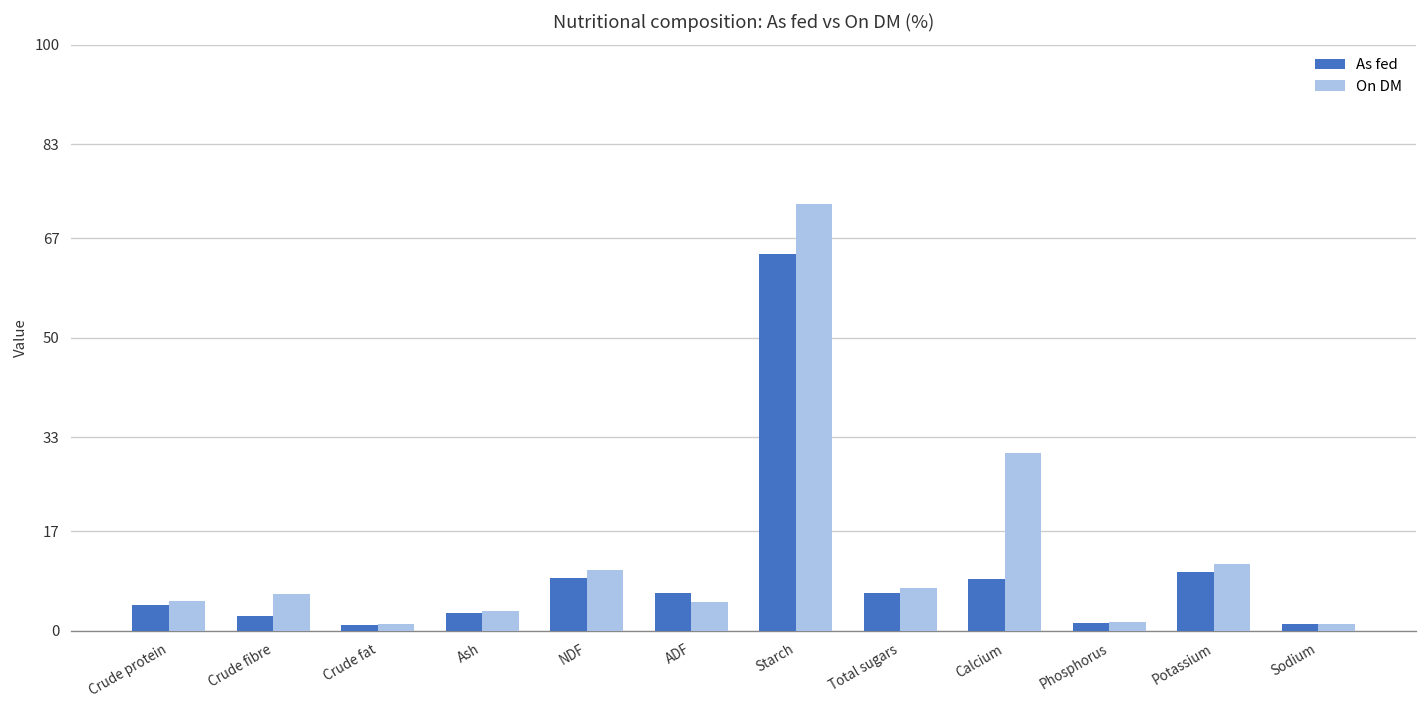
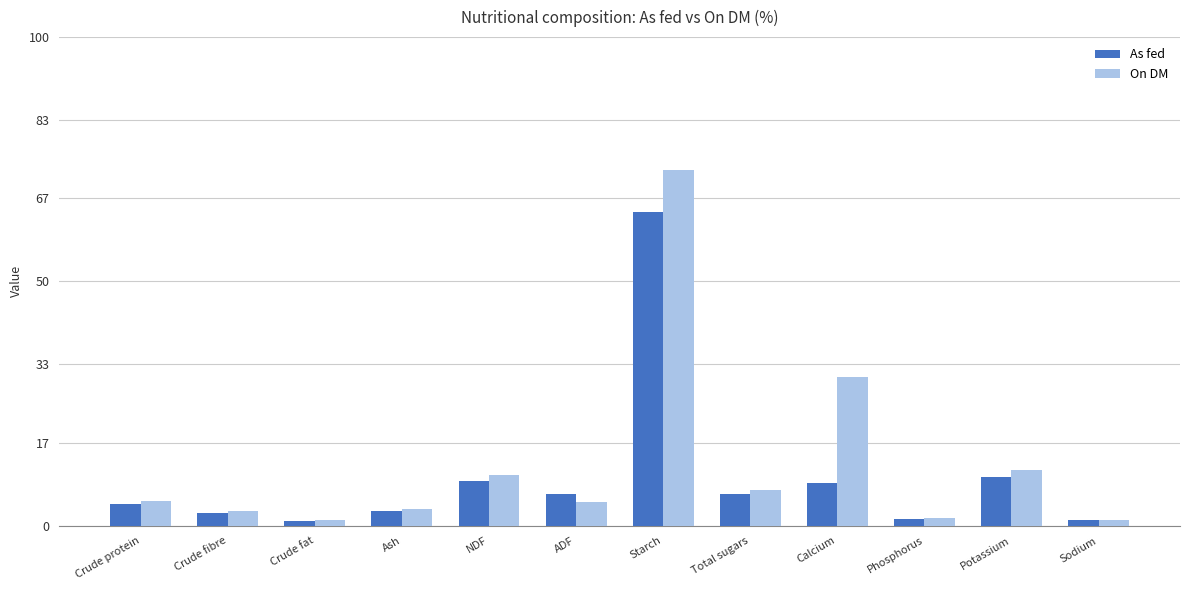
On DM, Crude fibre: 6 -> 3
